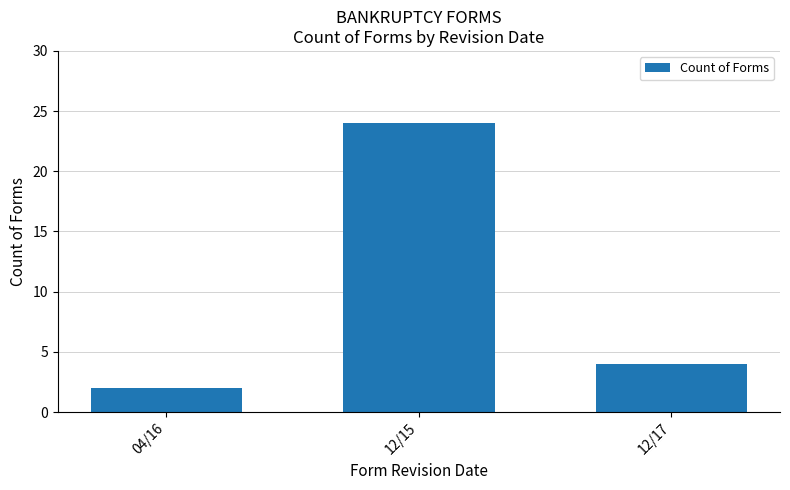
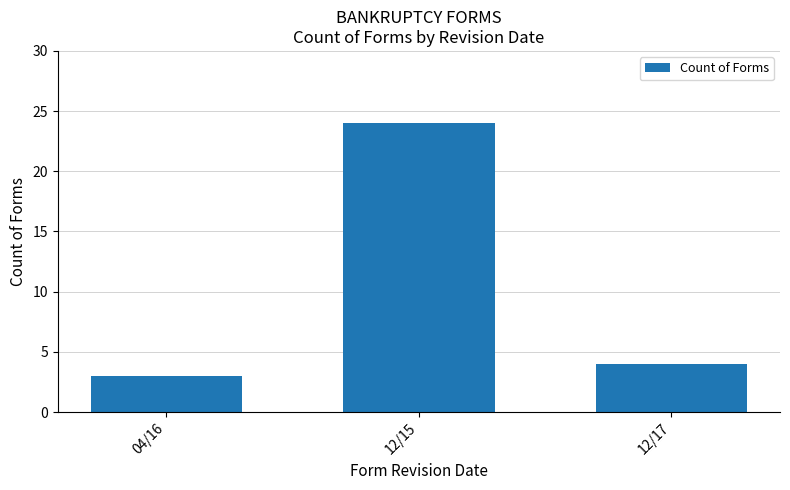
04/16: 2 -> 3
